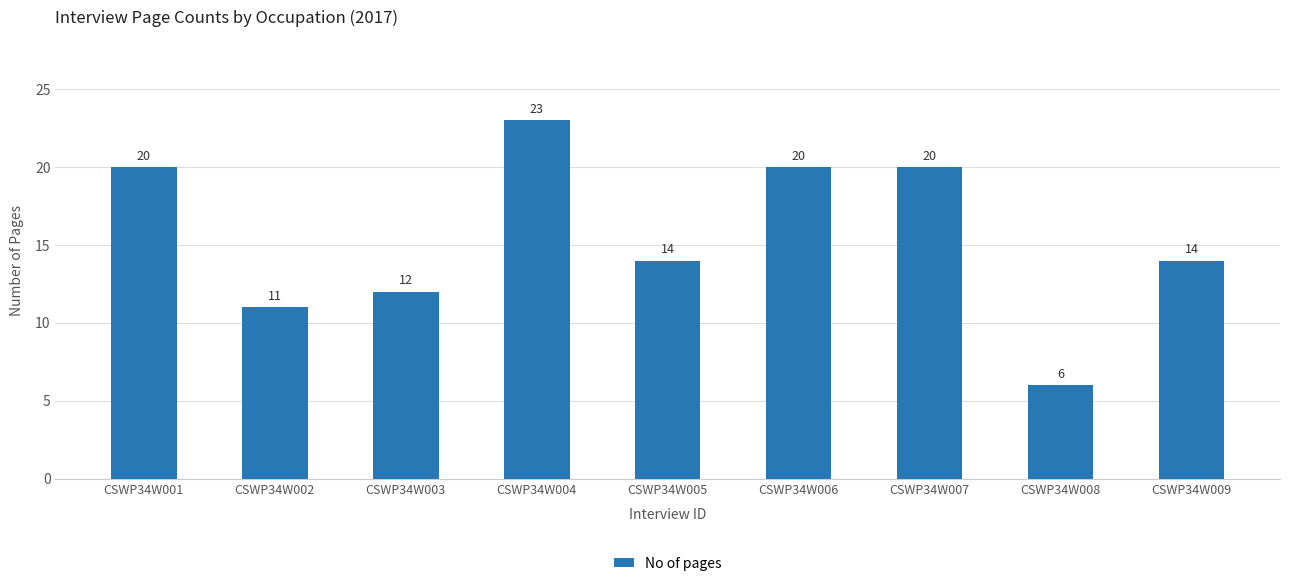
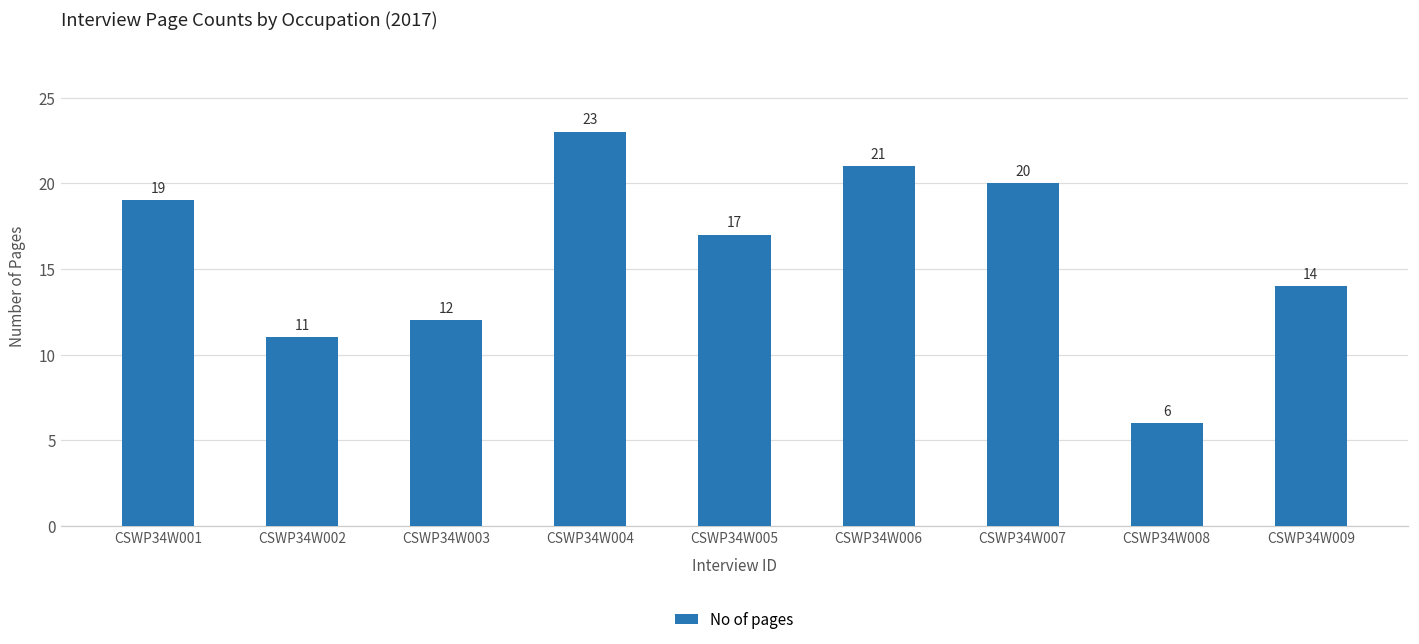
CSWP34W001: 20 -> 19
CSWP34W005: 14 -> 17
CSWP34W006: 20 -> 21
